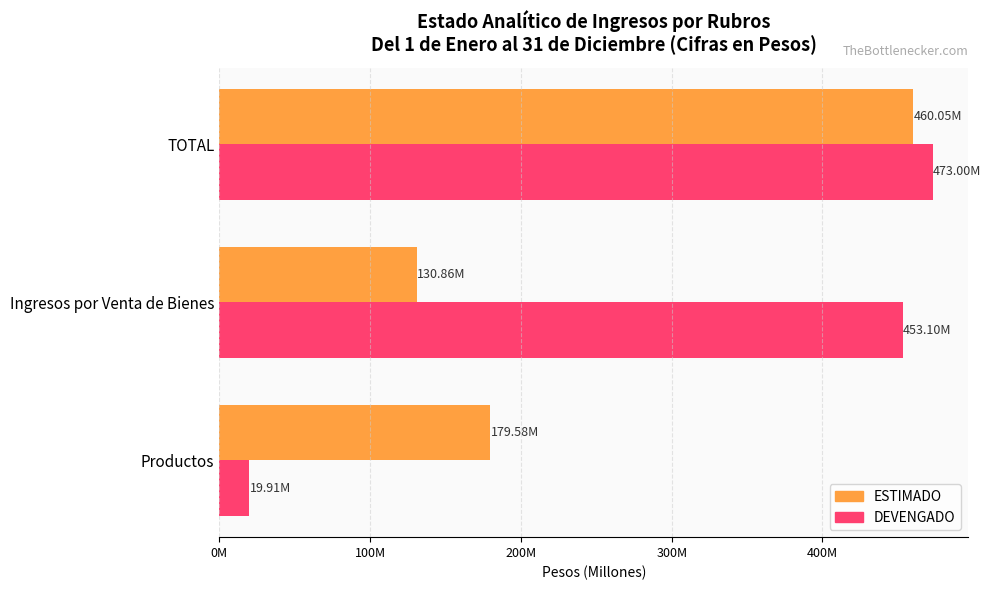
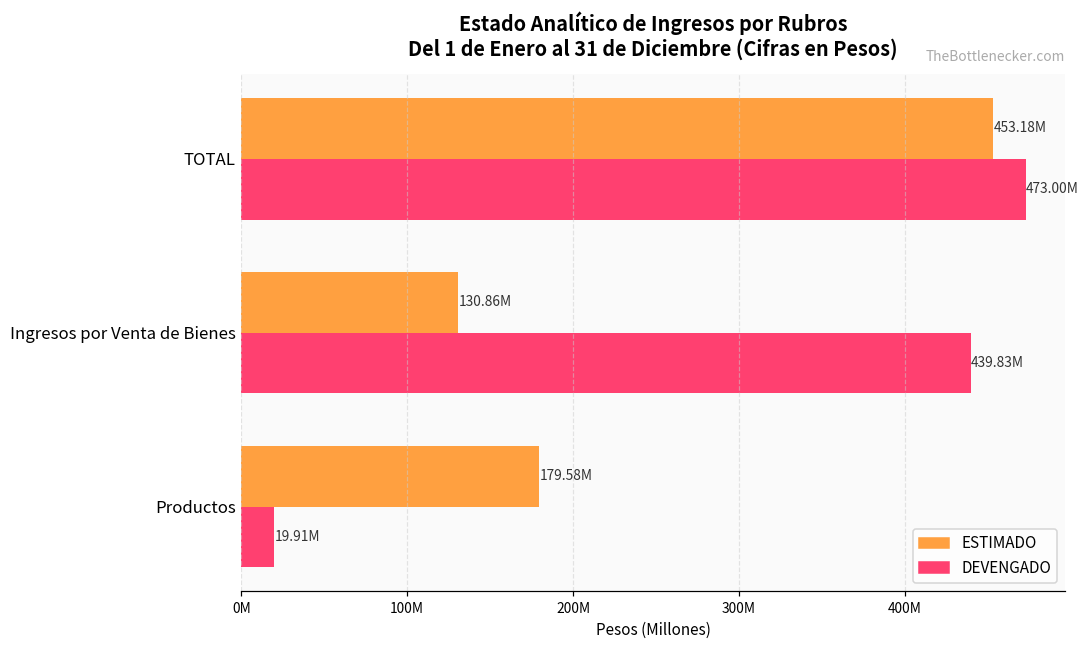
ESTIMADO, TOTAL: 460.05M -> 453.18M
DEVENGADO, Ingresos por Venta de Bienes: 453.10M -> 439.83M
